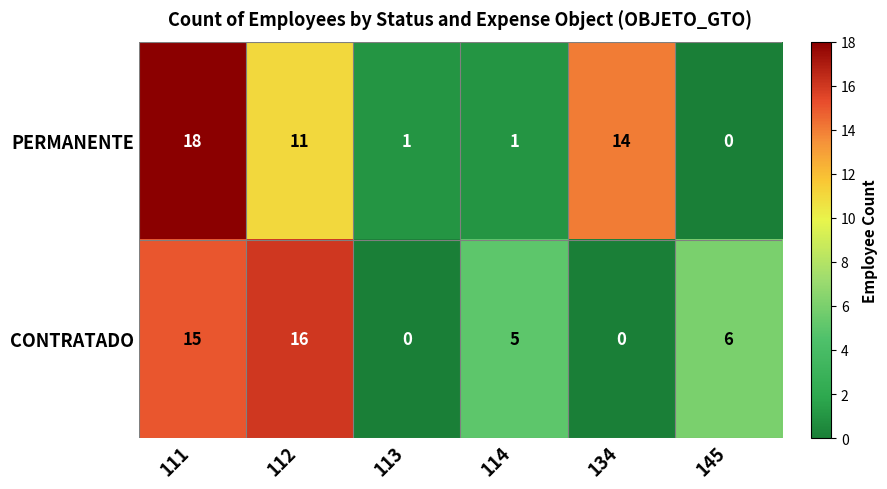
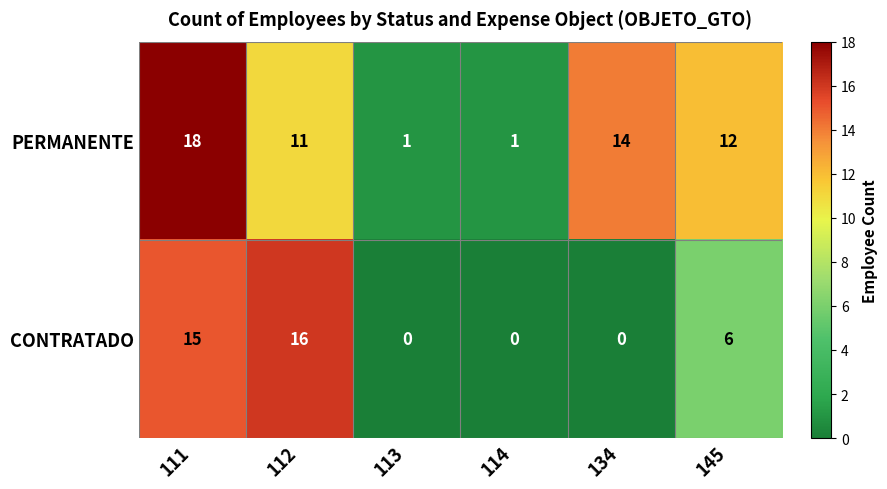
PERMANENTE, 145: 0 -> 12
CONTRATADO, 114: 5 -> 0
